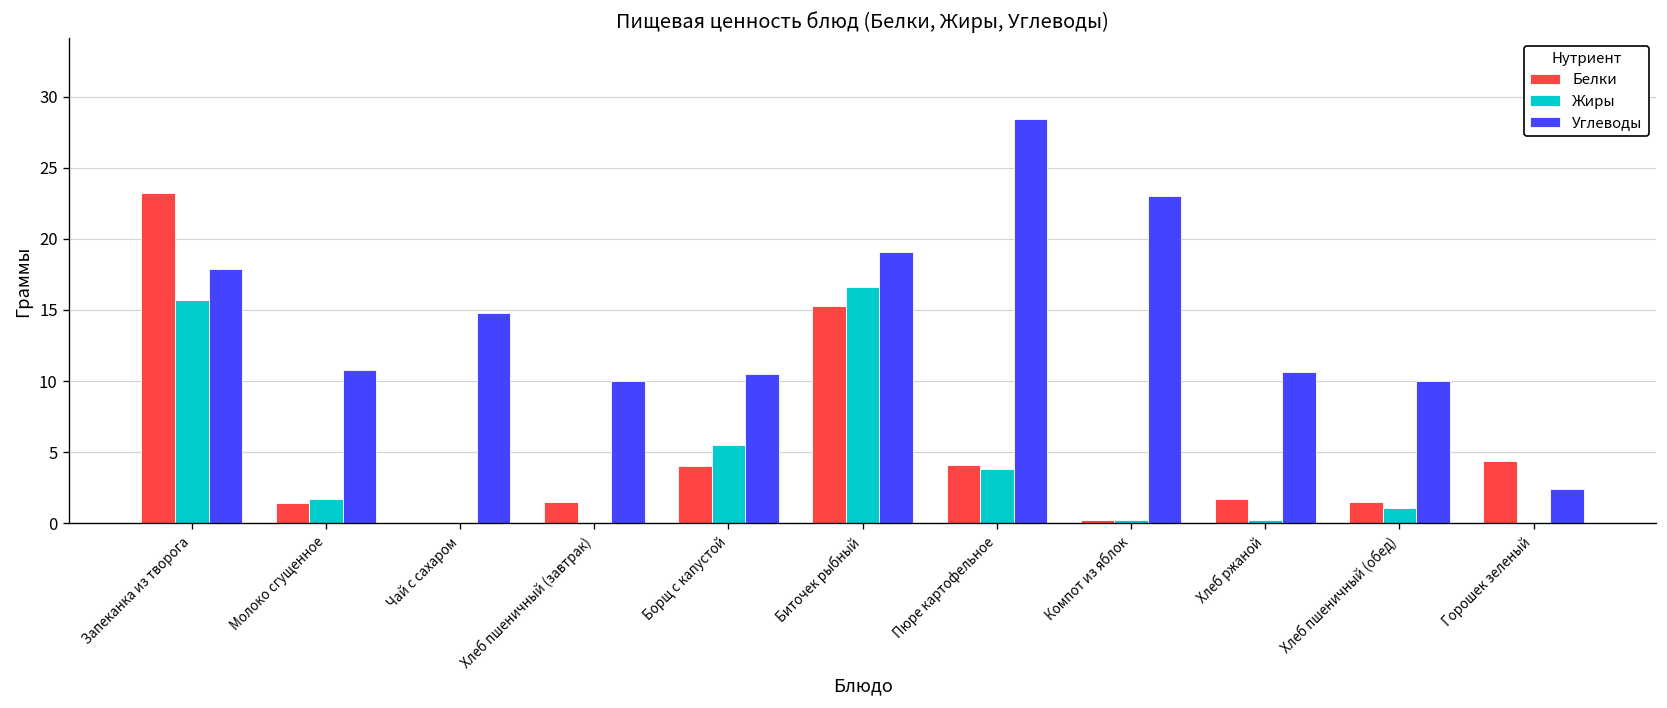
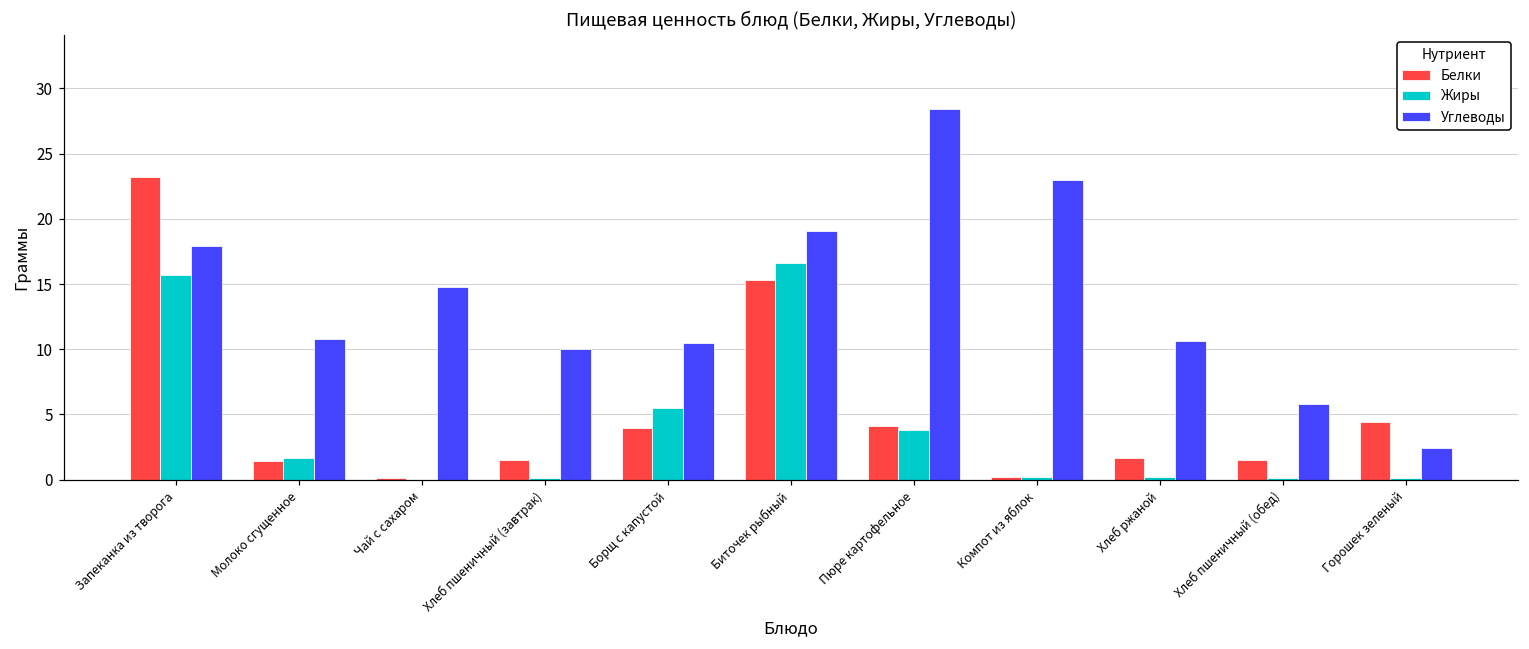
Жиры, Хлеб пшеничный (обед): 1.1 -> 0.1
Углеводы, Хлеб пшеничный (обед): 10.0 -> 5.8
